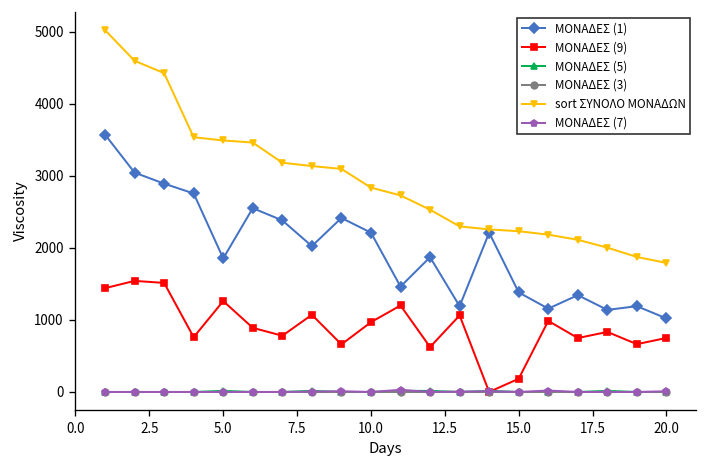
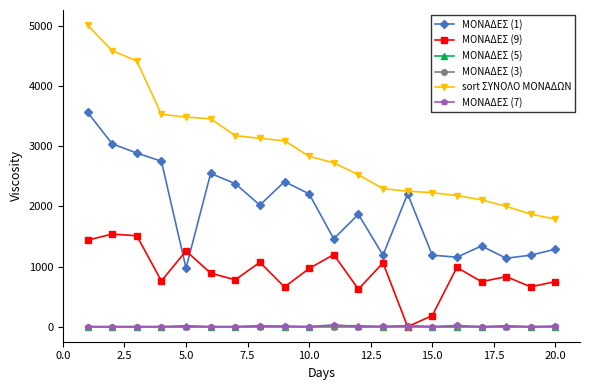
ΜΟΝΑΔΕΣ (1), 5.0: 1900 -> 1000
ΜΟΝΑΔΕΣ (1), 15.0: 1400 -> 1200
ΜΟΝΑΔΕΣ (1), 20.0: 1000 -> 1300
